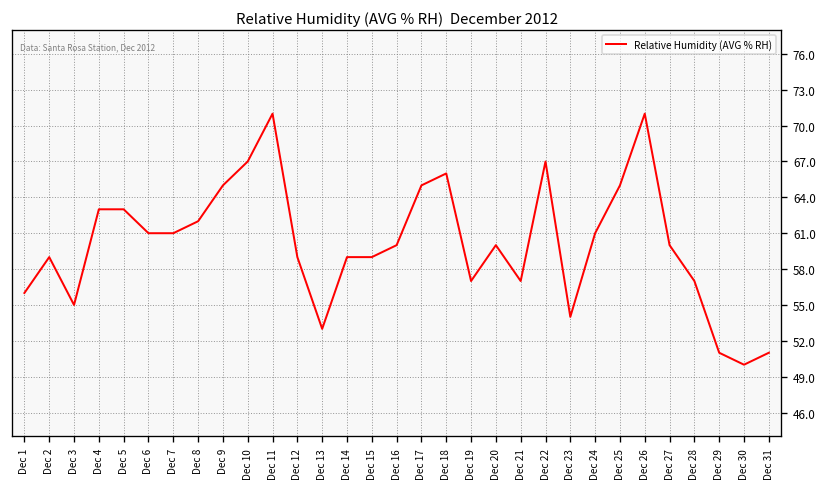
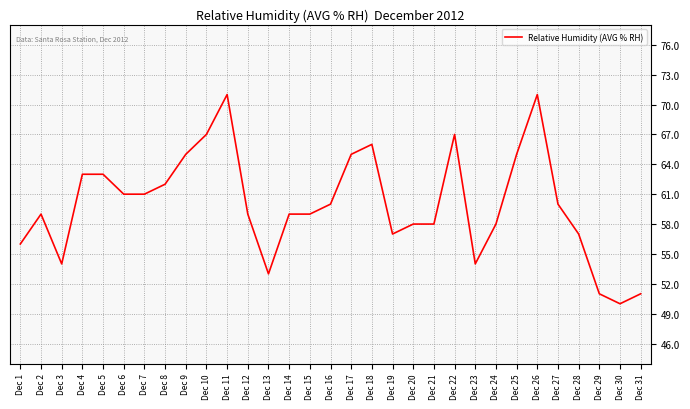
Dec 3: 55 -> 54
Dec 20: 60 -> 58
Dec 21: 57 -> 58
Dec 24: 61 -> 58
